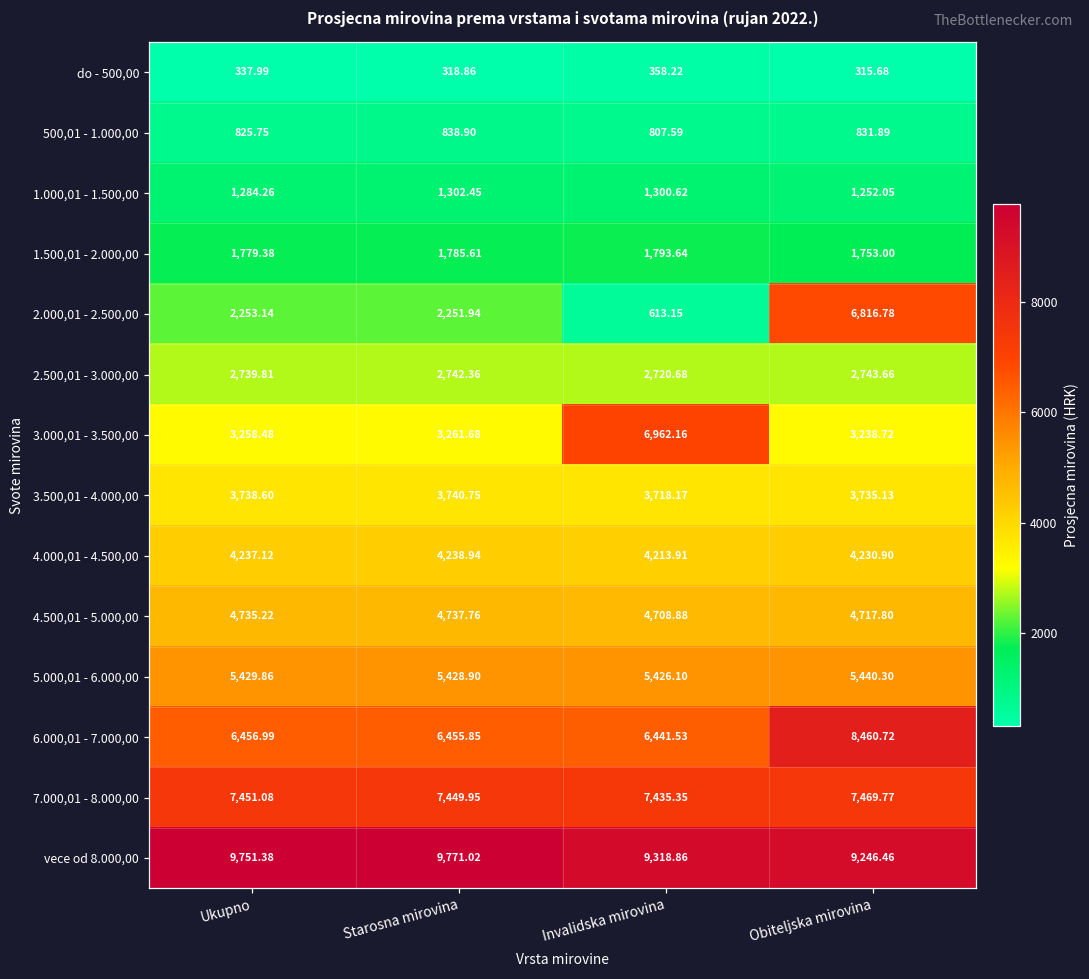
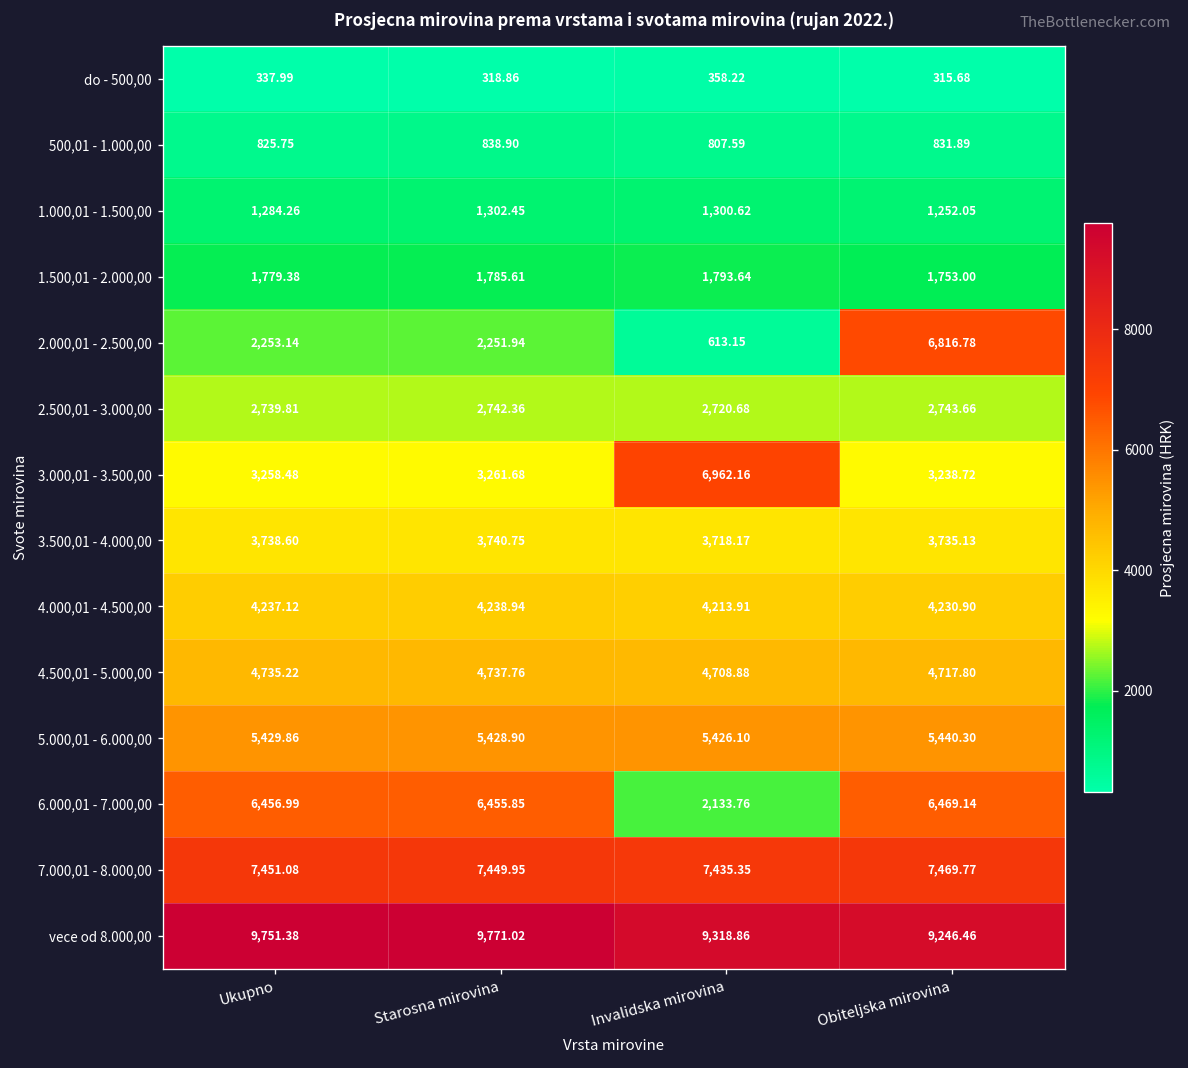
6.000,01 - 7.000,00, Invalidska mirovina: 6,441.53 -> 2,133.76
6.000,01 - 7.000,00, Obiteljska mirovina: 8,460.72 -> 6,469.14
